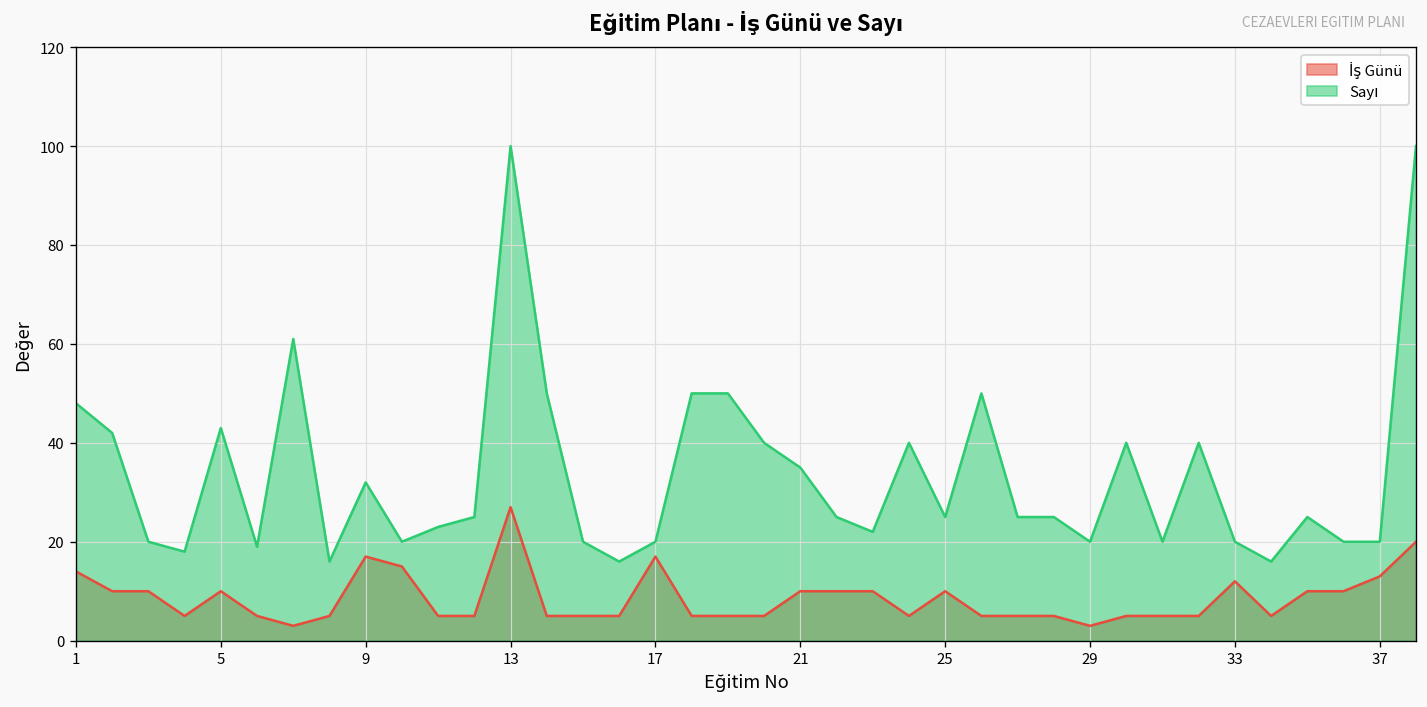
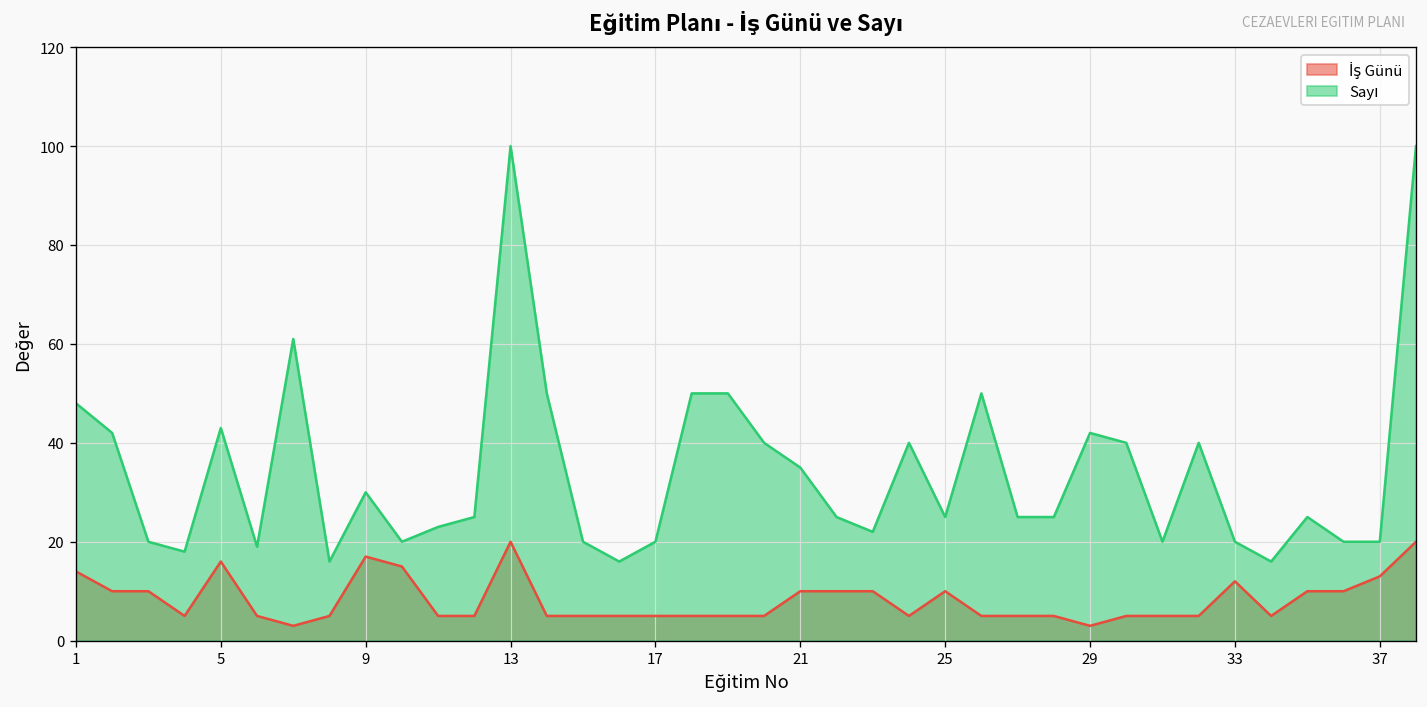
İş Günü, 5: 10 -> 16
Sayı, 9: 32 -> 30
İş Günü, 13: 27 -> 20
İş Günü, 17: 17 -> 5
Sayı, 29: 20 -> 42
